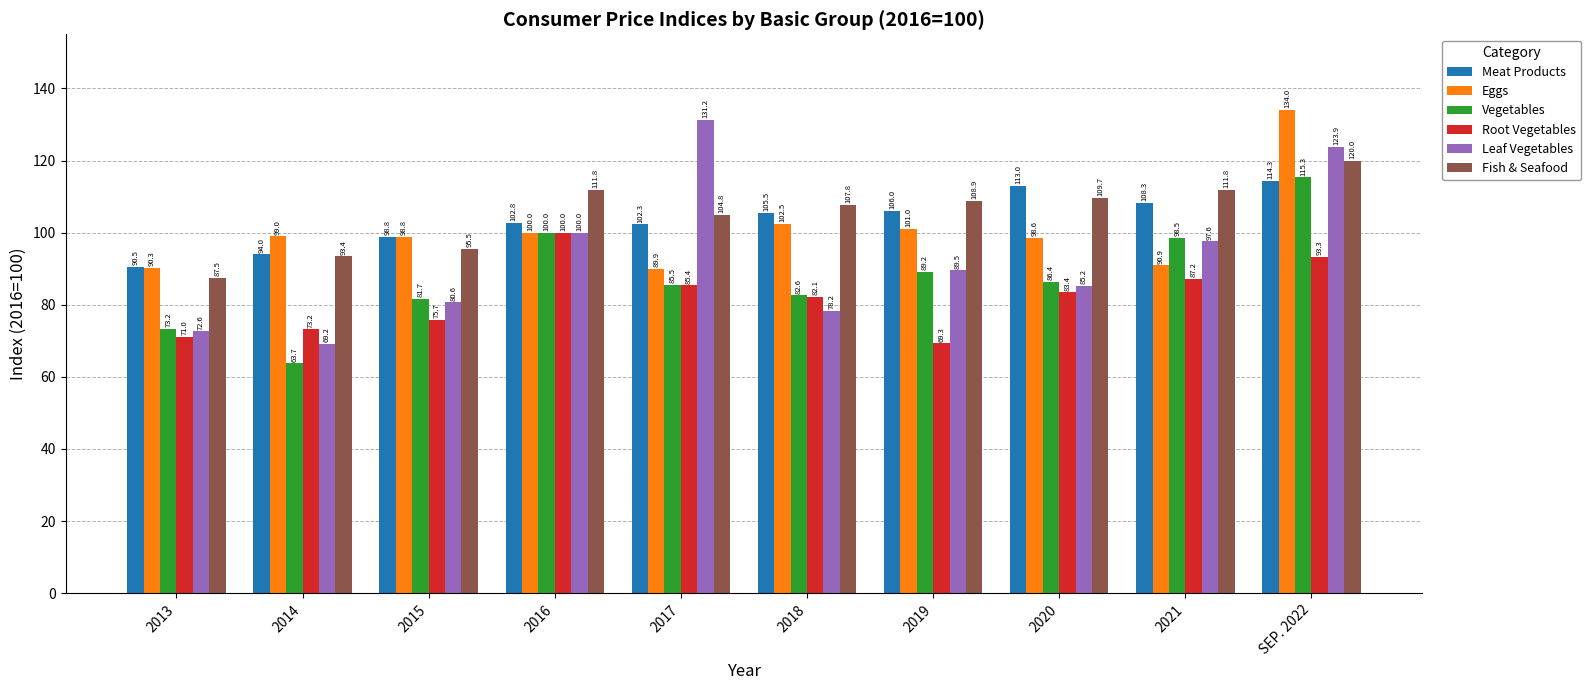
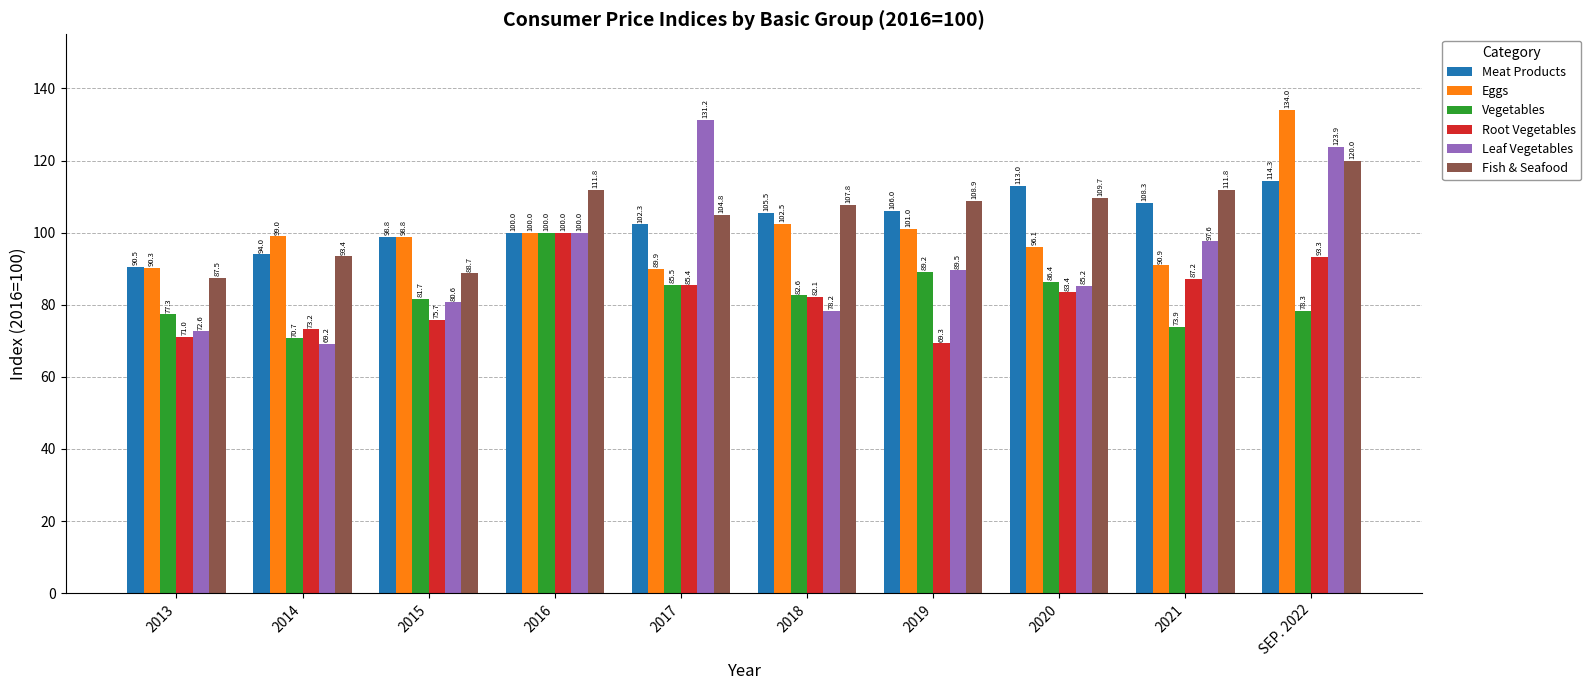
Vegetables, 2013: 73.2 -> 77.3
Vegetables, 2014: 63.7 -> 70.7
Fish & Seafood, 2015: 95.5 -> 88.7
Meat Products, 2016: 102.8 -> 100.0
Eggs, 2020: 98.6 -> 96.1
Vegetables, 2021: 98.5 -> 73.9
Vegetables, SEP. 2022: 115.3 -> 78.3
